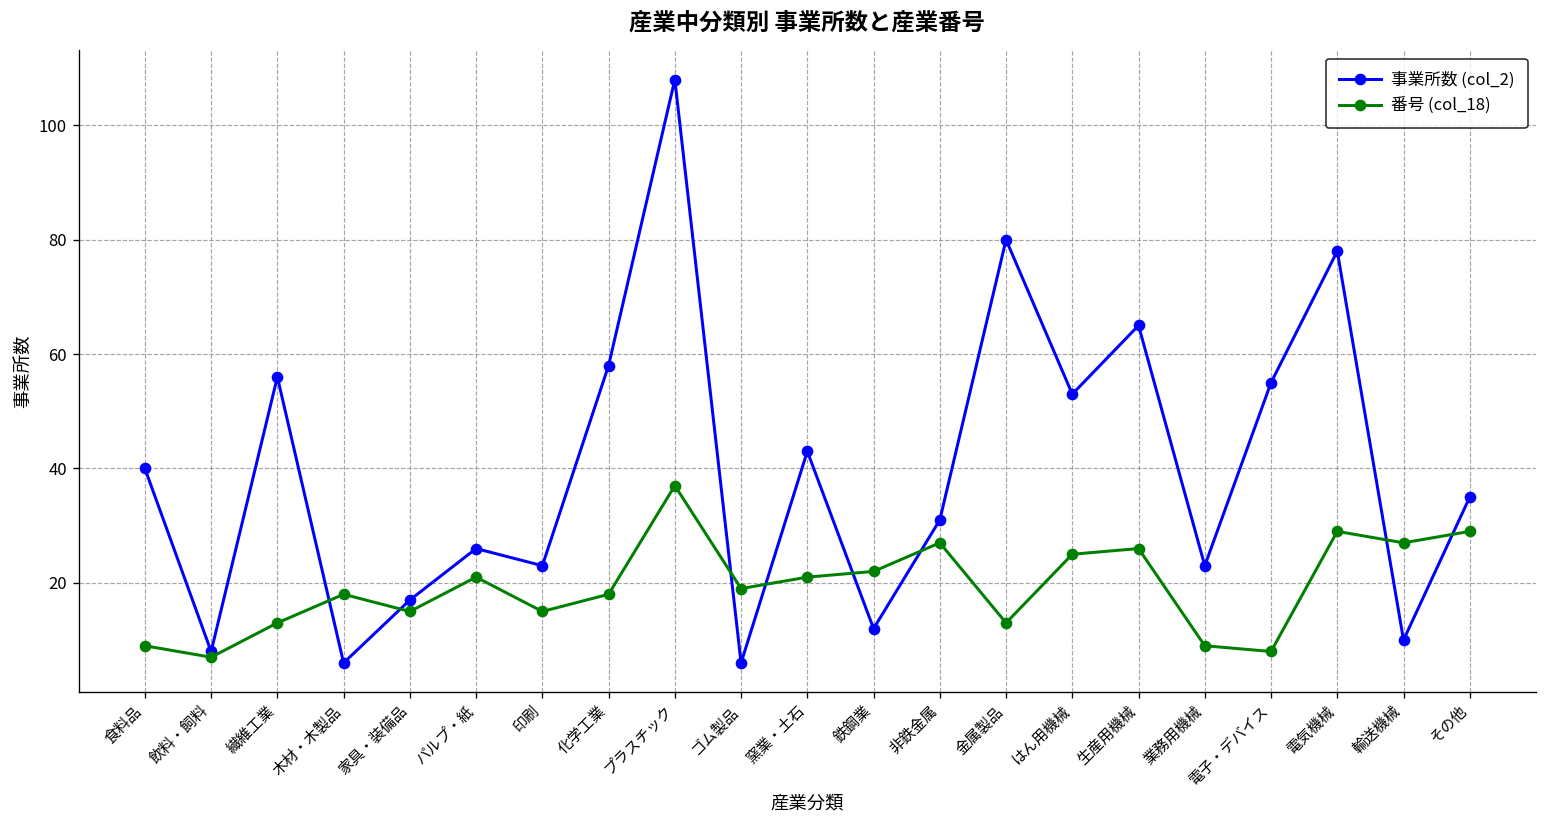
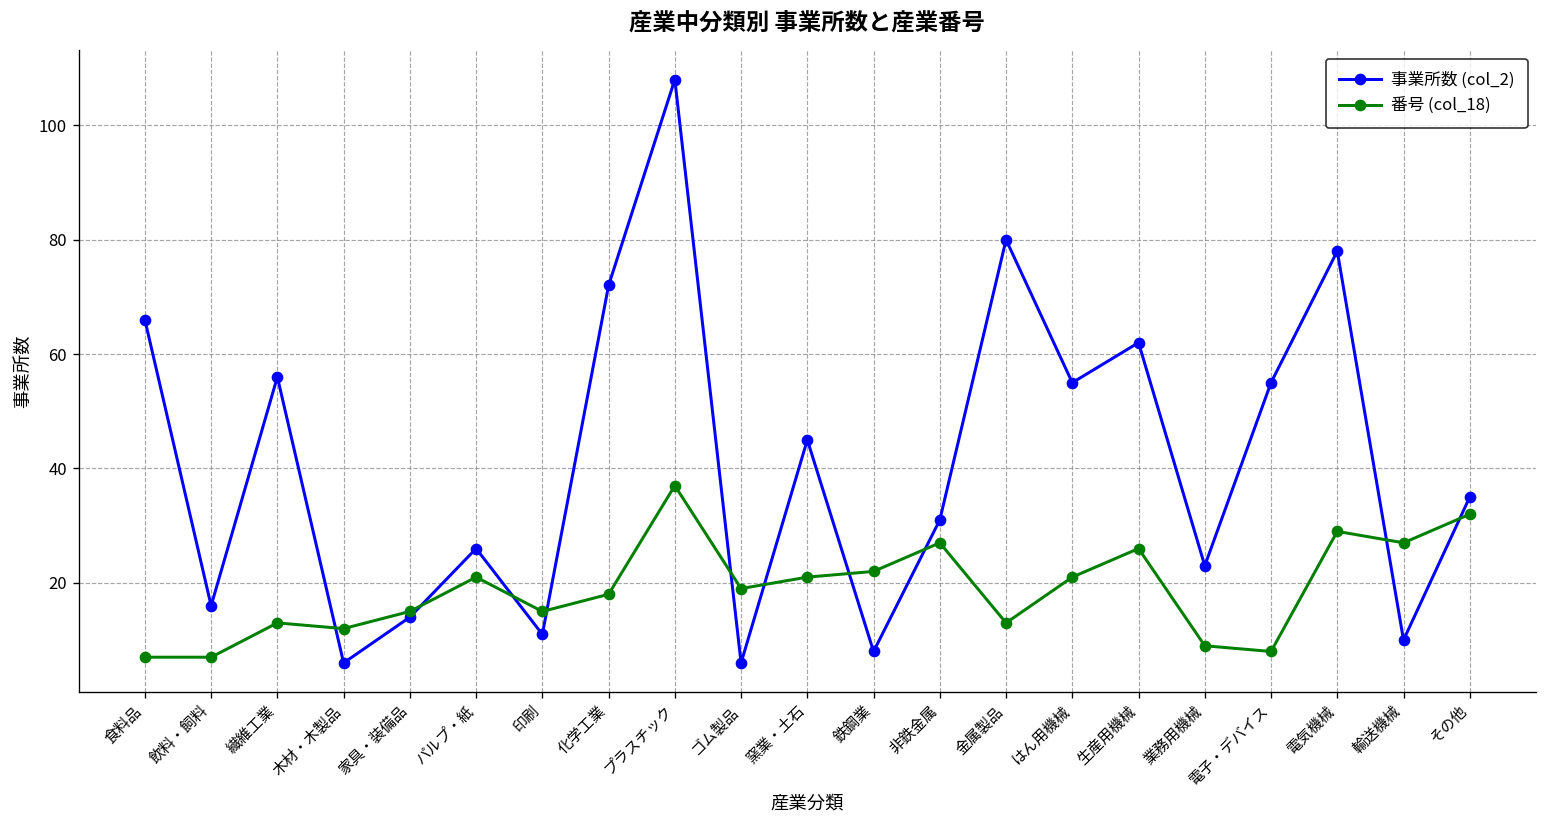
事業所数 (col_2), 食料品: 40 -> 66
番号 (col_18), 食料品: 9 -> 7
事業所数 (col_2), 飲料・飼料: 8 -> 16
番号 (col_18), 木材・木製品: 18 -> 12
事業所数 (col_2), 家具・装備品: 17 -> 14
事業所数 (col_2), 印刷: 23 -> 11
事業所数 (col_2), 化学工業: 58 -> 72
事業所数 (col_2), 窯業・土石: 43 -> 45
事業所数 (col_2), 鉄鋼業: 12 -> 8
事業所数 (col_2), はん用機械: 53 -> 55
番号 (col_18), はん用機械: 25 -> 21
事業所数 (col_2), 生産用機械: 65 -> 62
番号 (col_18), その他: 29 -> 32
